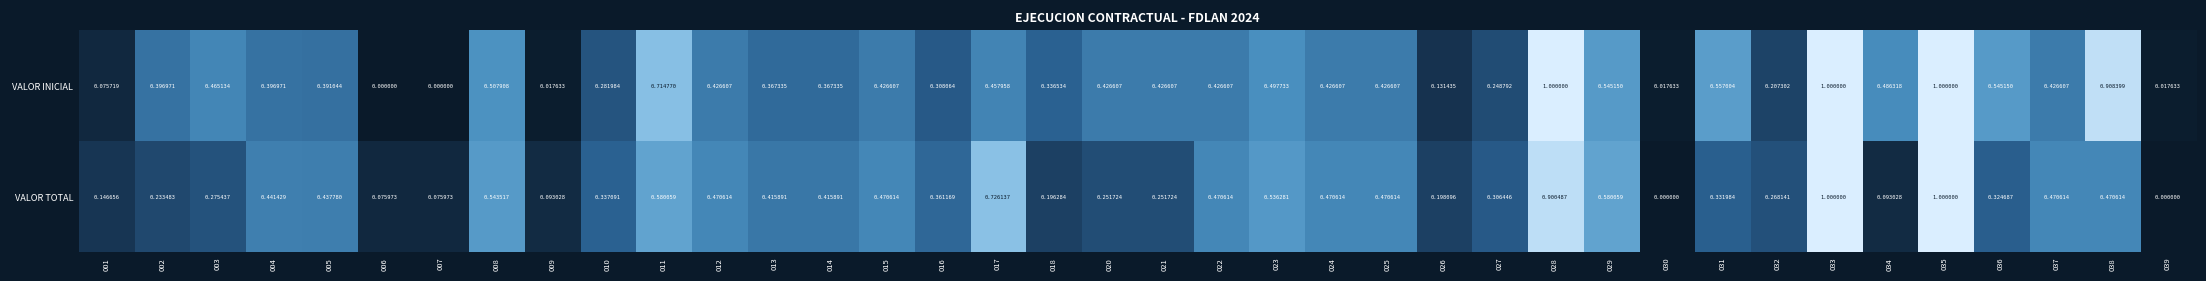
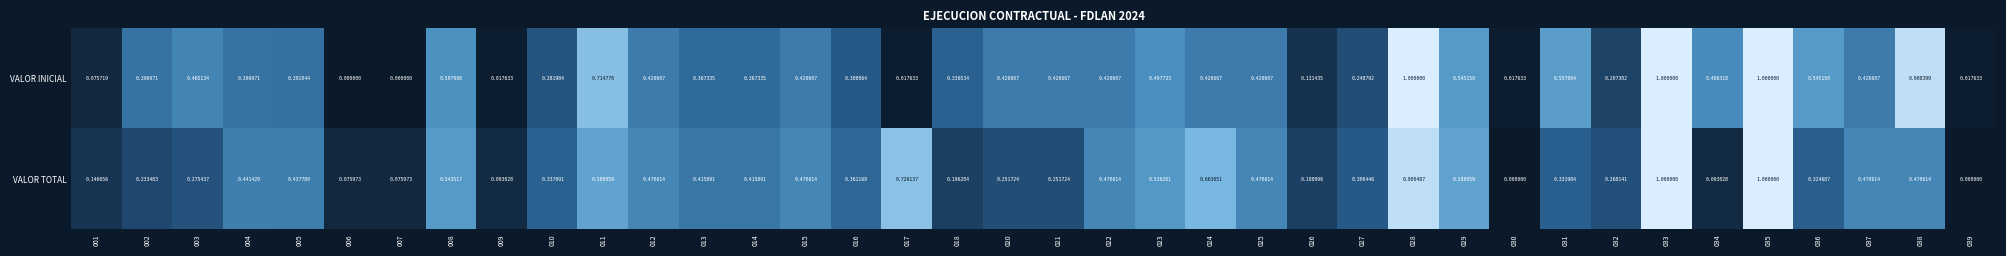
VALOR INICIAL, 017: 0.457958 -> 0.017633
VALOR TOTAL, 024: 0.470614 -> 0.663051
